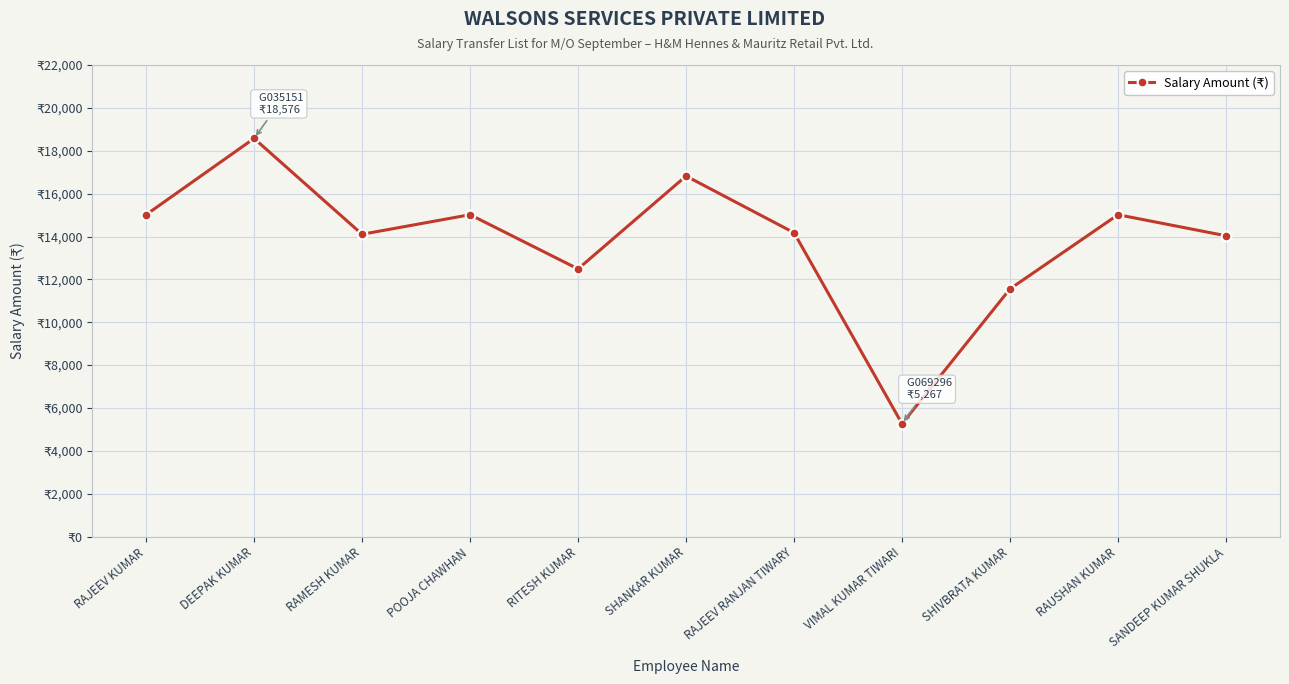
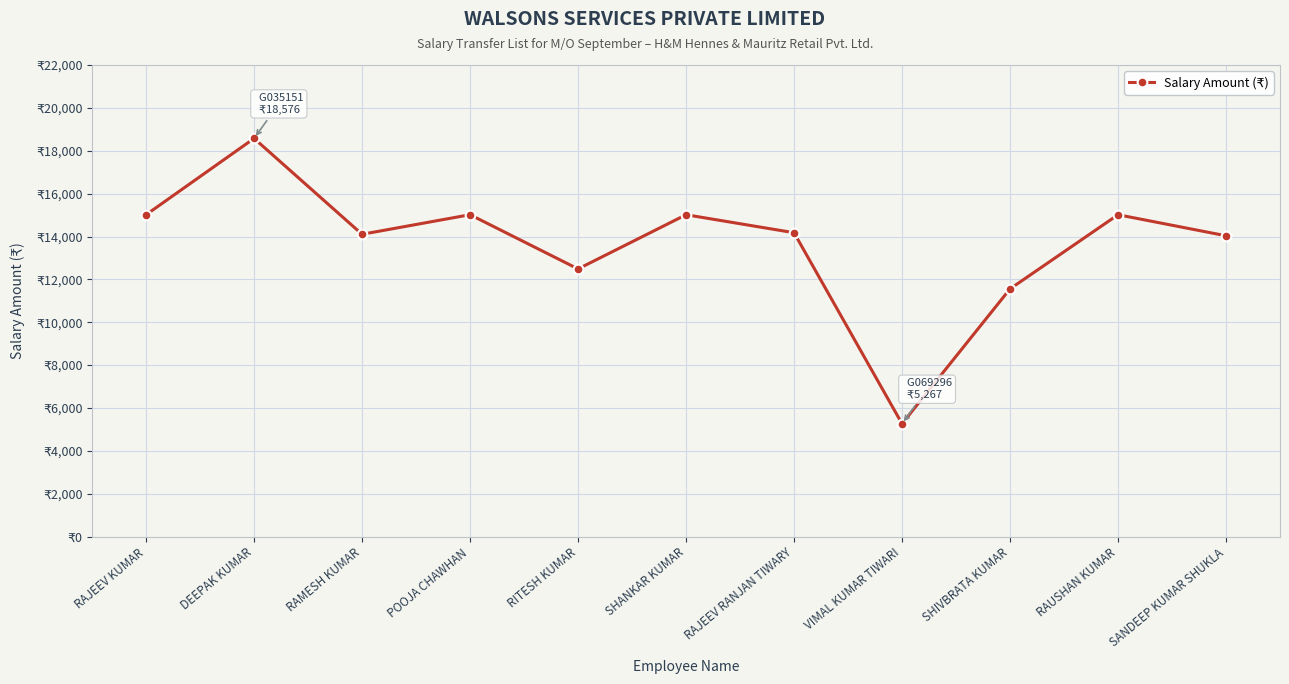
SHANKAR KUMAR: ₹16,800 -> ₹15,000
